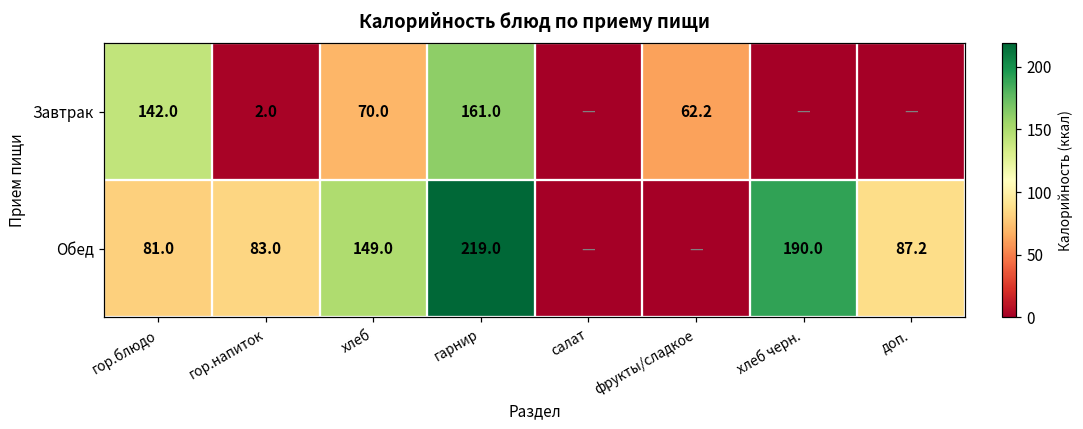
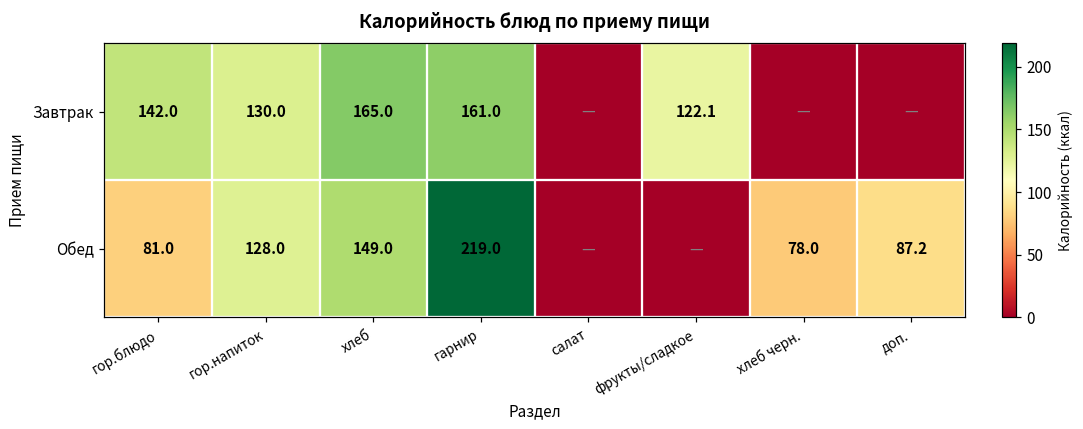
Завтрак, гор.напиток: 2.0 -> 130.0
Завтрак, хлеб: 70.0 -> 165.0
Завтрак, фрукты/сладкое: 62.2 -> 122.1
Обед, гор.напиток: 83.0 -> 128.0
Обед, хлеб черн.: 190.0 -> 78.0
